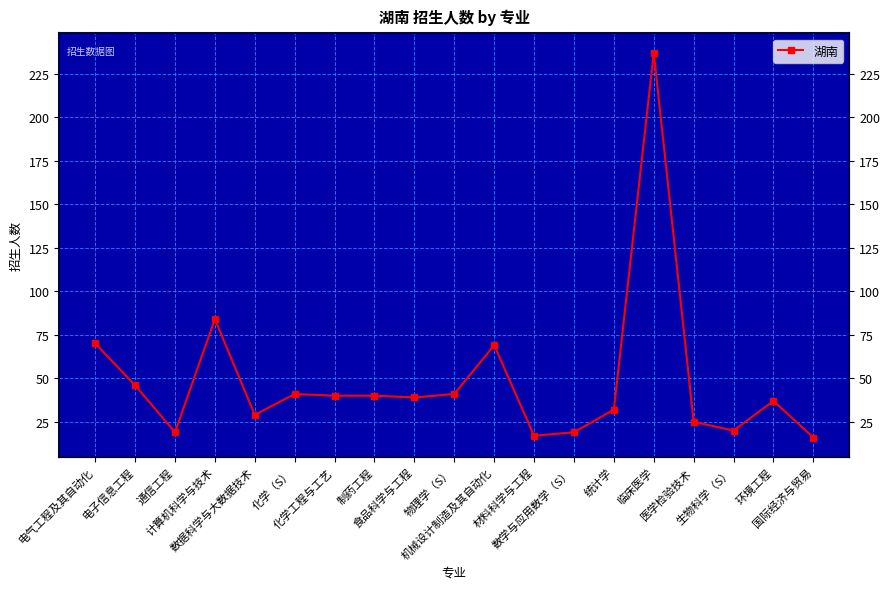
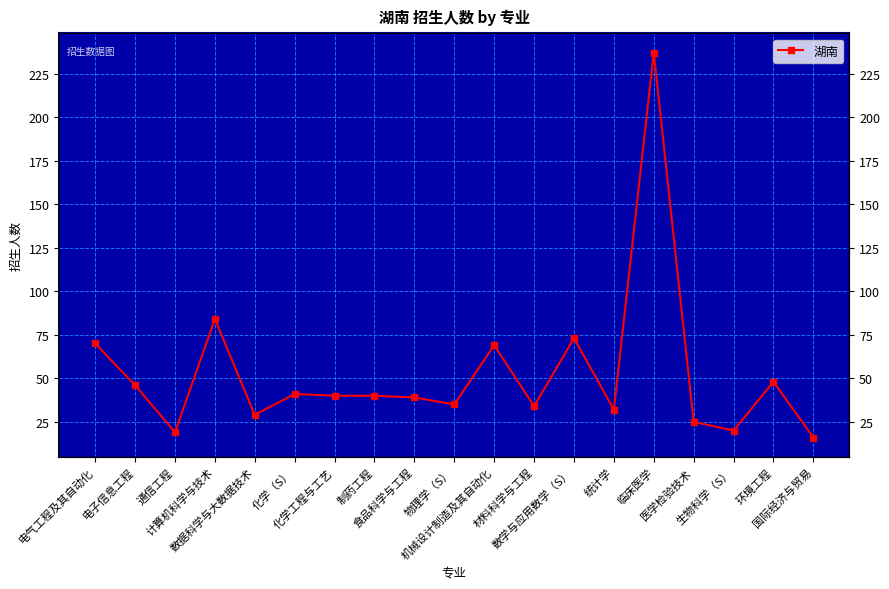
物理学（S）: 41 -> 35
材料科学与工程: 17 -> 34
数学与应用数学（S）: 19 -> 73
环境工程: 37 -> 48
